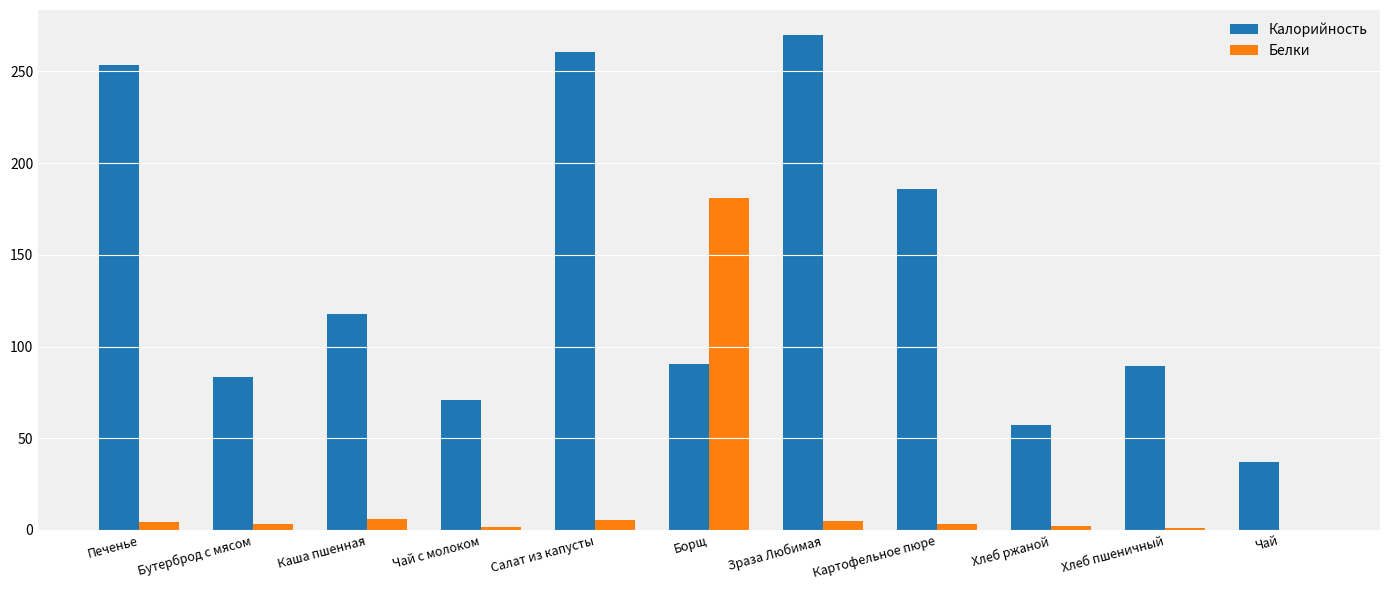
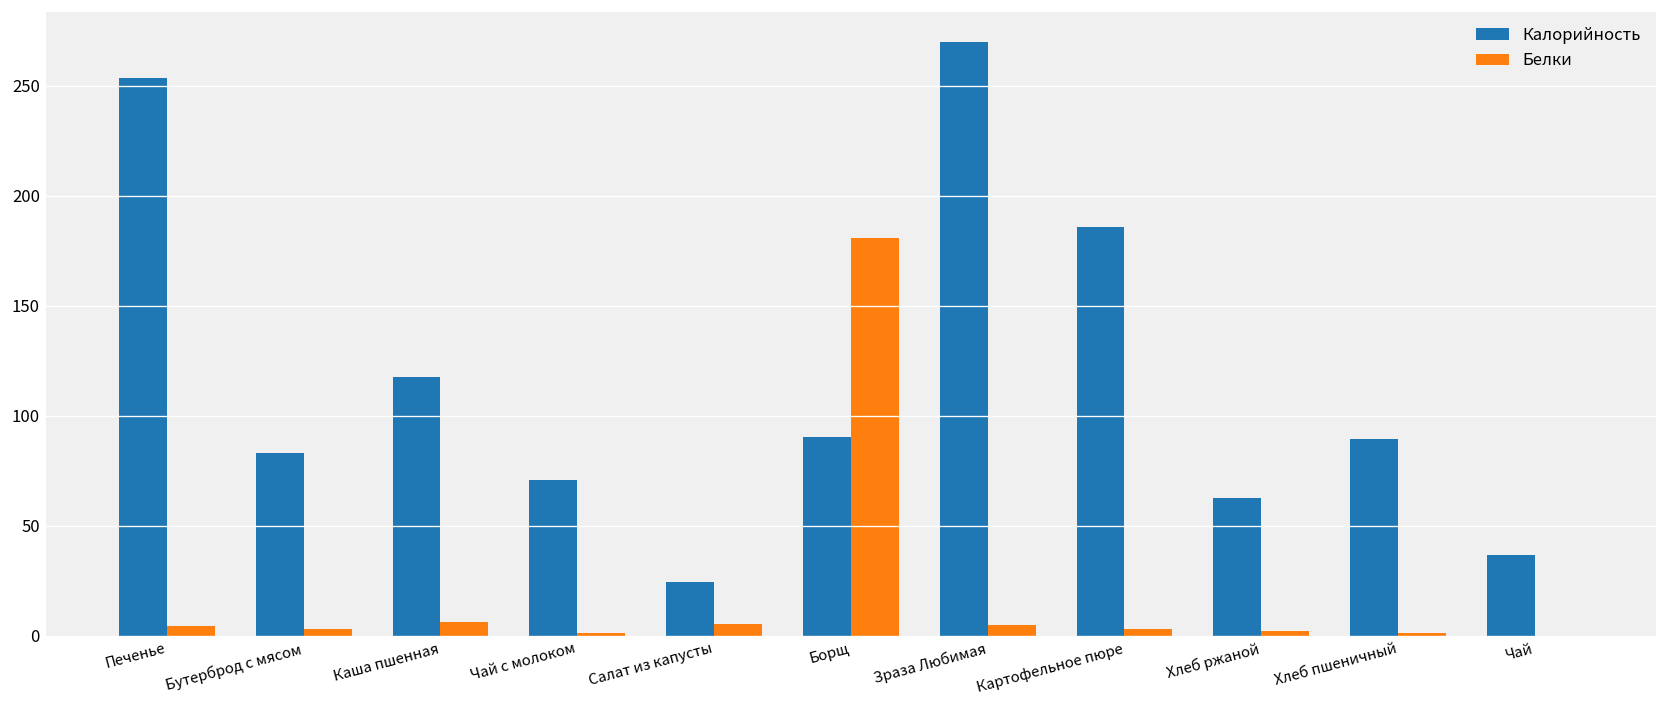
Калорийность, Салат из капусты: 261 -> 24
Калорийность, Хлеб ржаной: 57 -> 63
